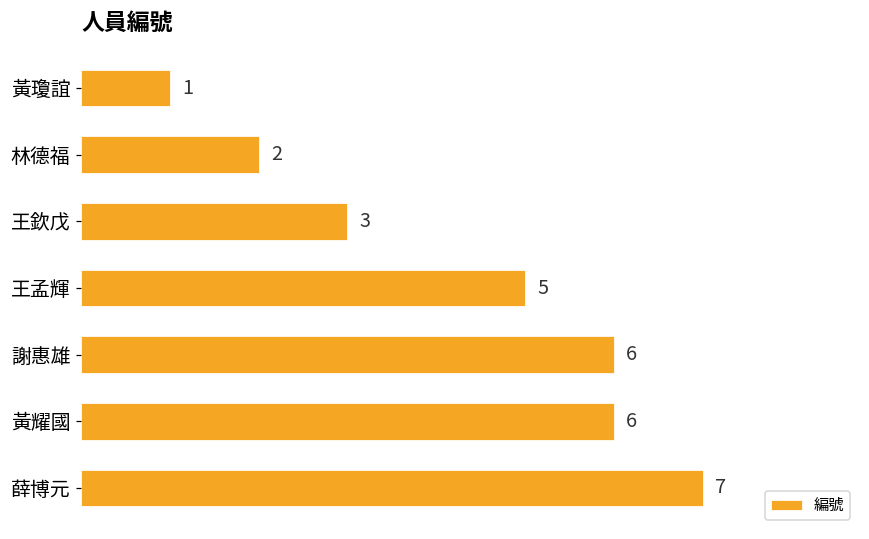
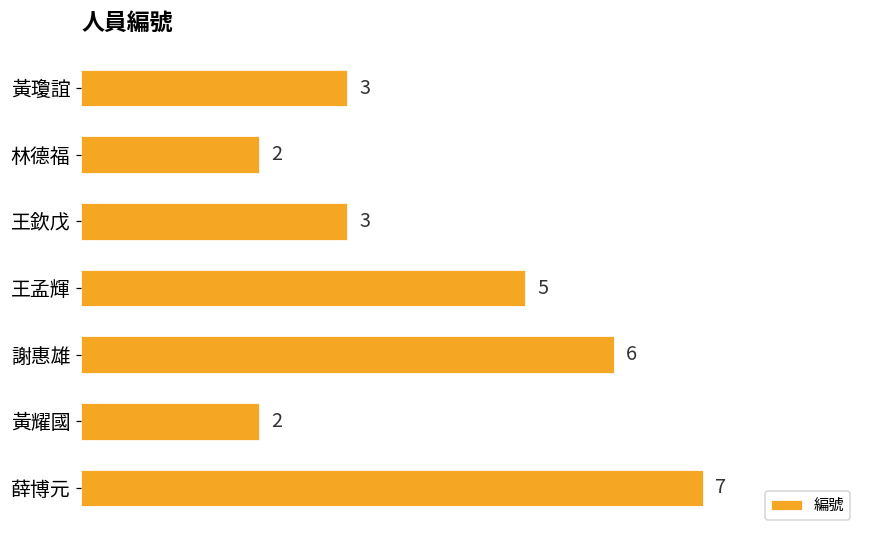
黃瓊誼: 1 -> 3
黃耀國: 6 -> 2
